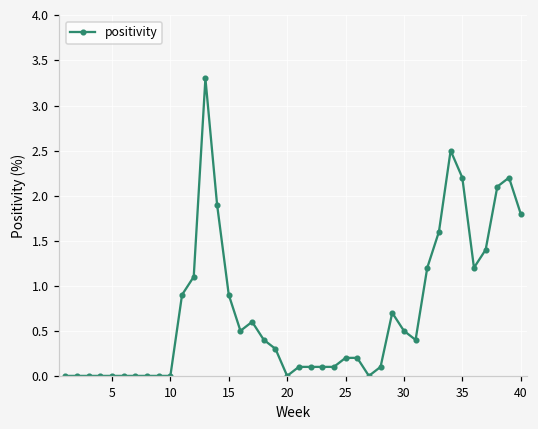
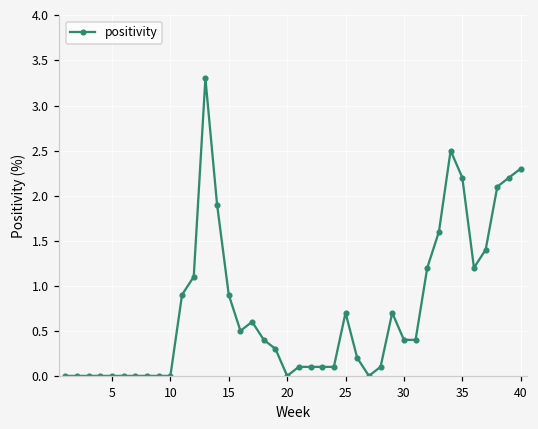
25: 0.2 -> 0.7
30: 0.5 -> 0.4
40: 1.8 -> 2.3
